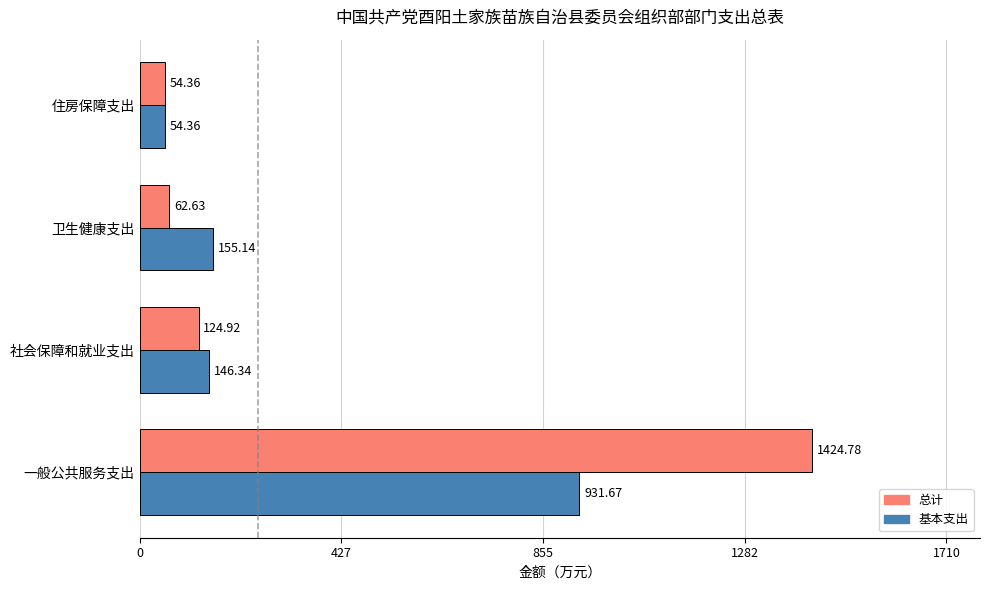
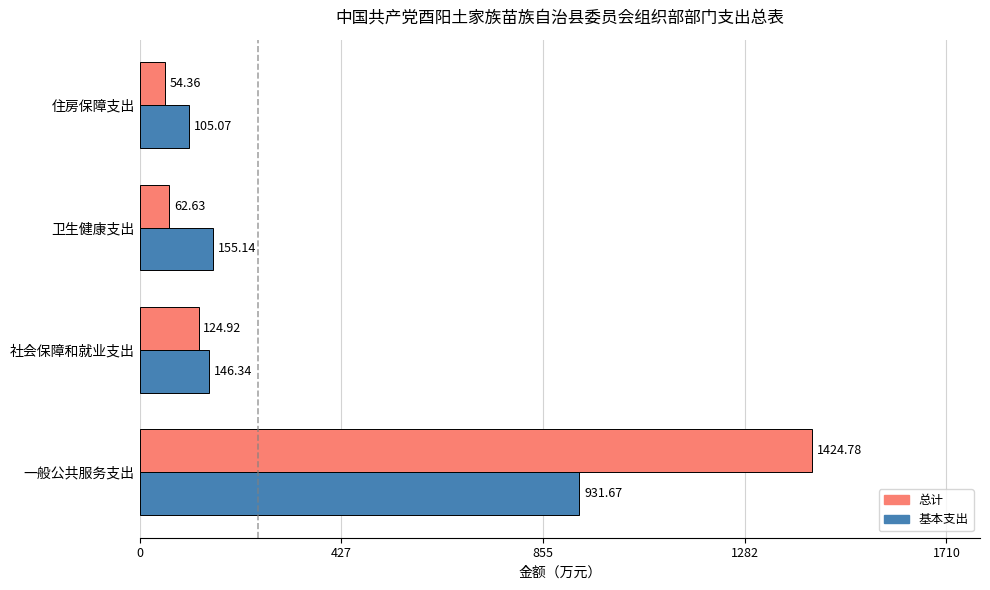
基本支出, 住房保障支出: 54.36 -> 105.07
